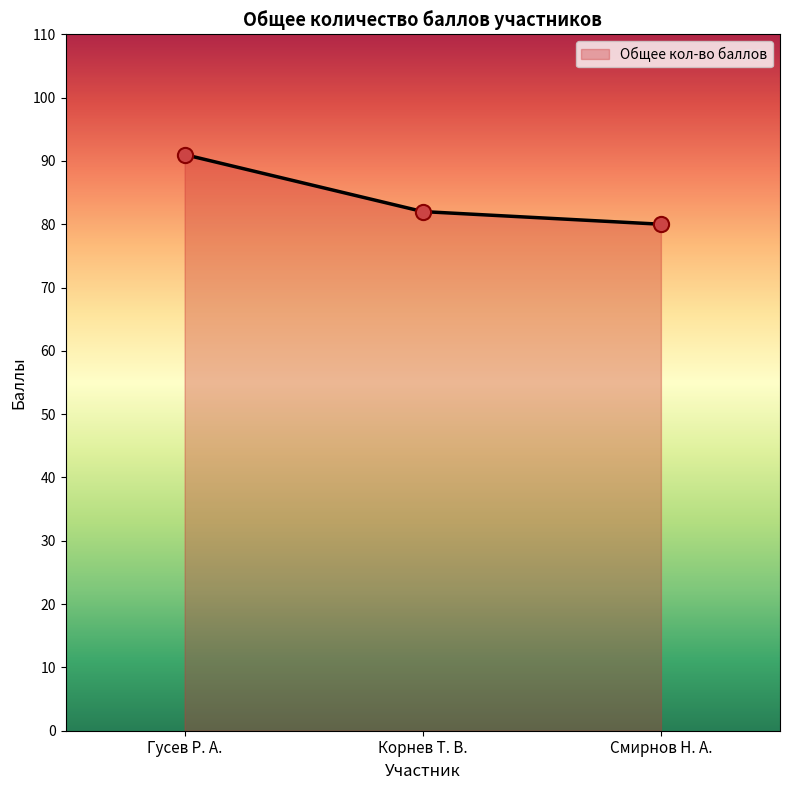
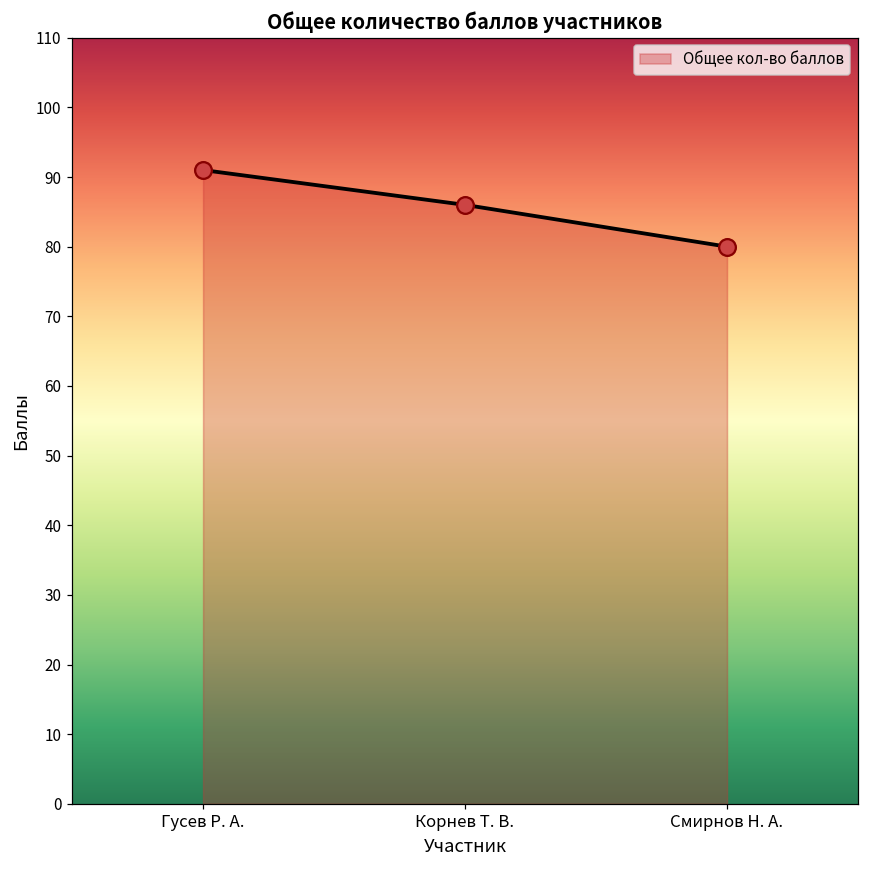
Корнев Т. В.: 82 -> 86
